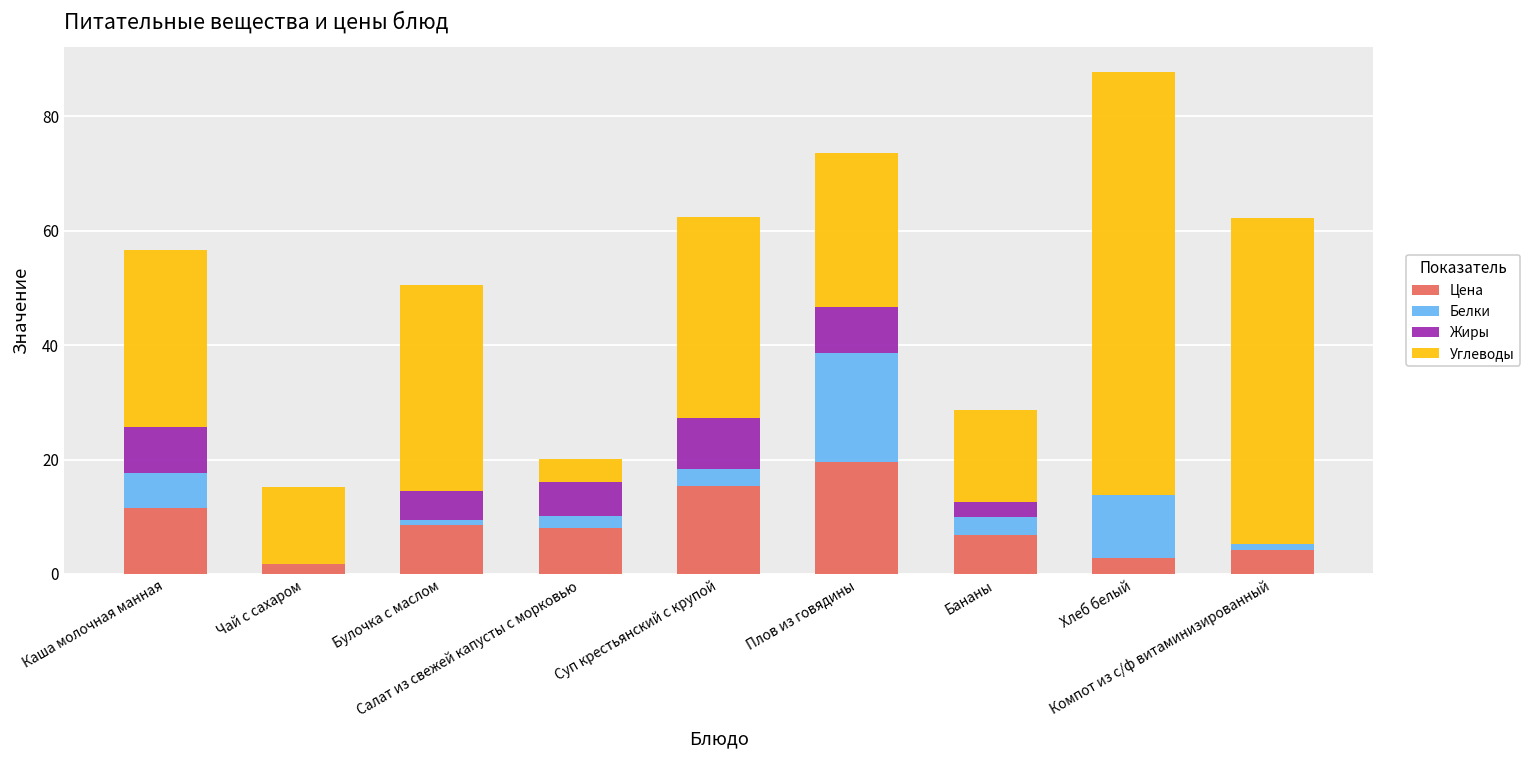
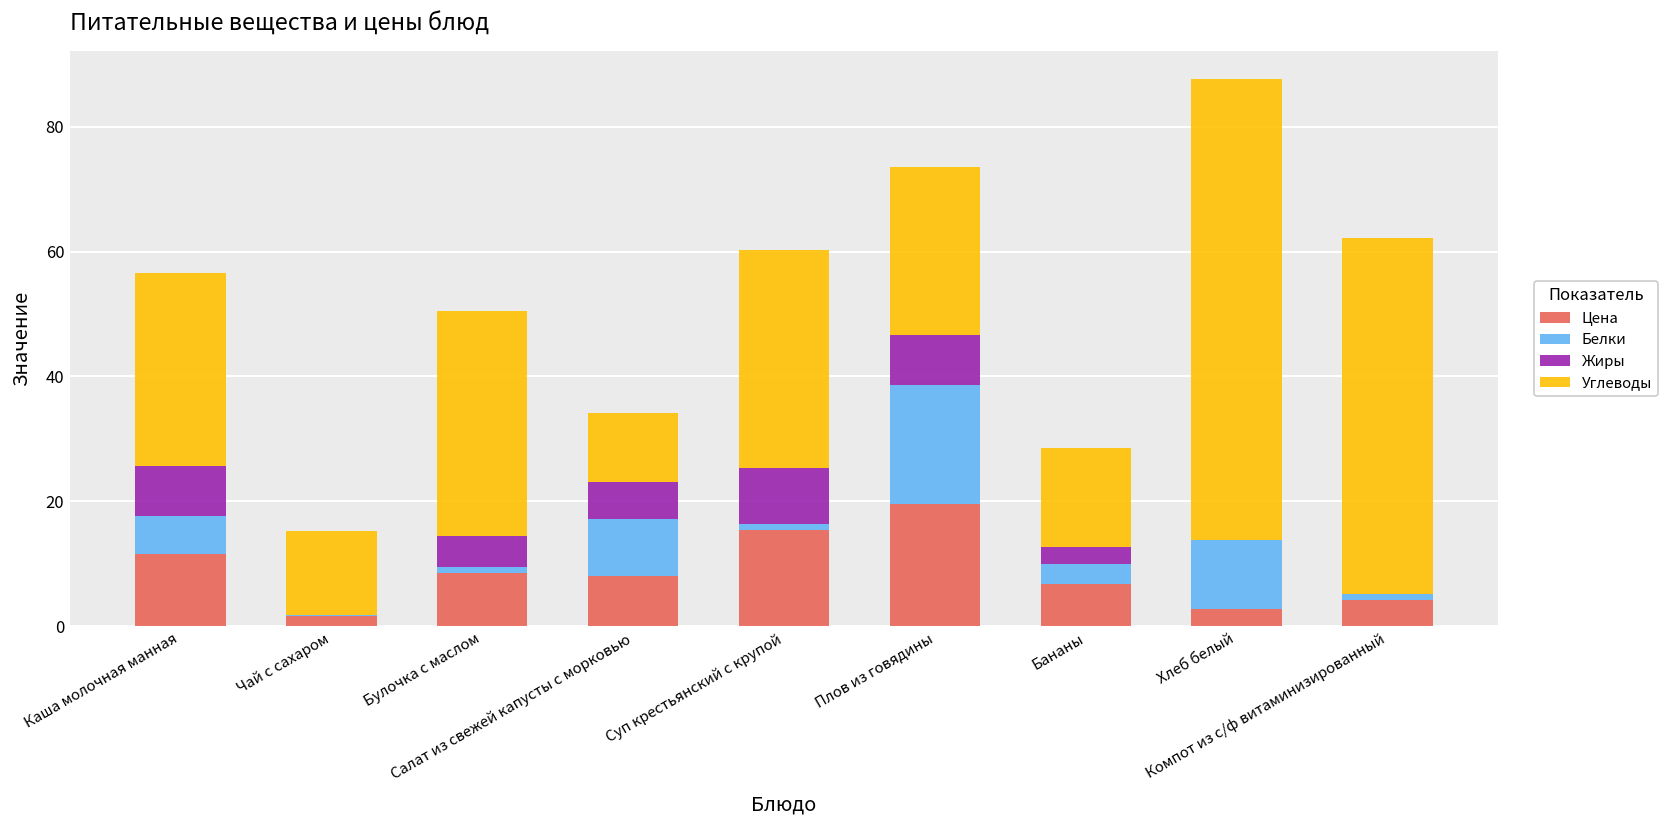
Белки, Салат из свежей капусты с морковью: 2 -> 9
Углеводы, Салат из свежей капусты с морковью: 4 -> 11
Белки, Суп крестьянский с крупой: 3 -> 1
